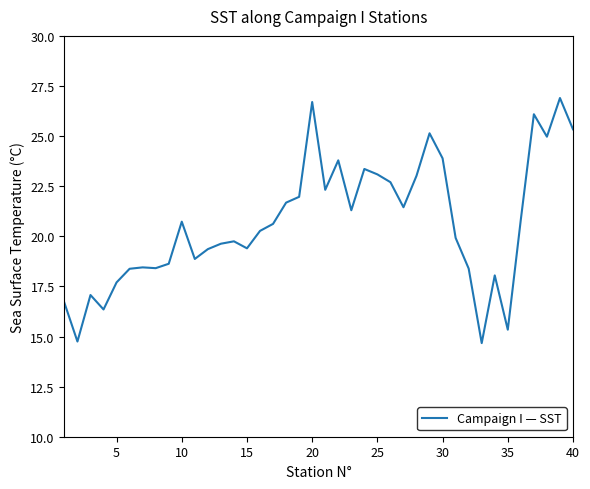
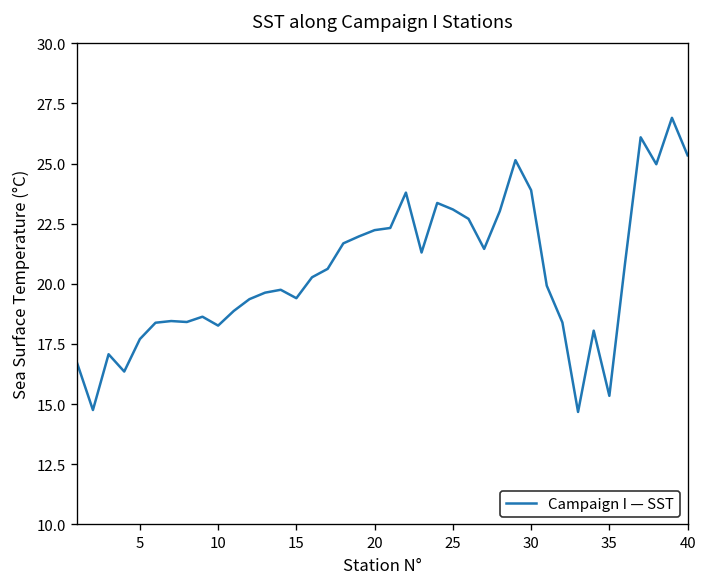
10: 20.7 -> 18.3
20: 26.7 -> 22.2
